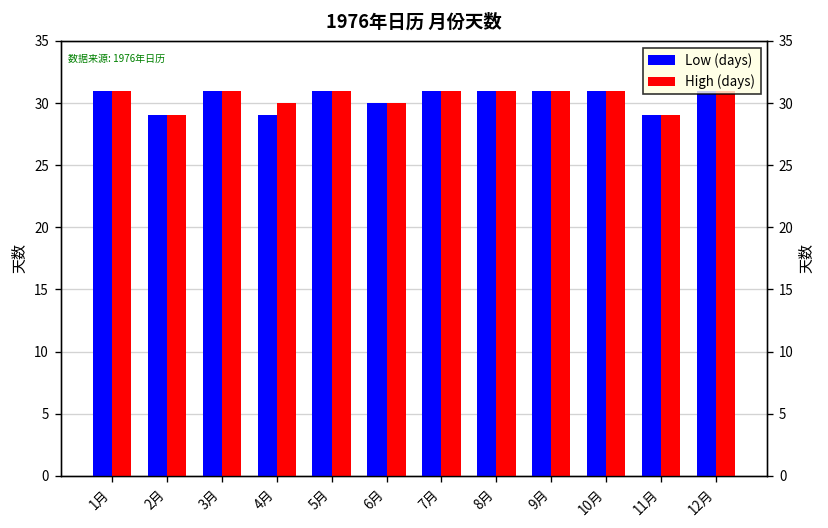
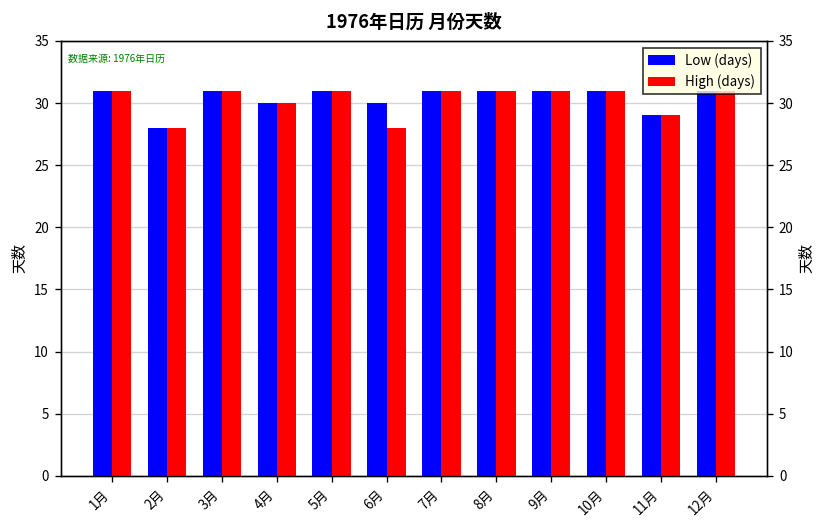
Low (days), 2月: 29 -> 28
High (days), 2月: 29 -> 28
Low (days), 4月: 29 -> 30
High (days), 6月: 30 -> 28
